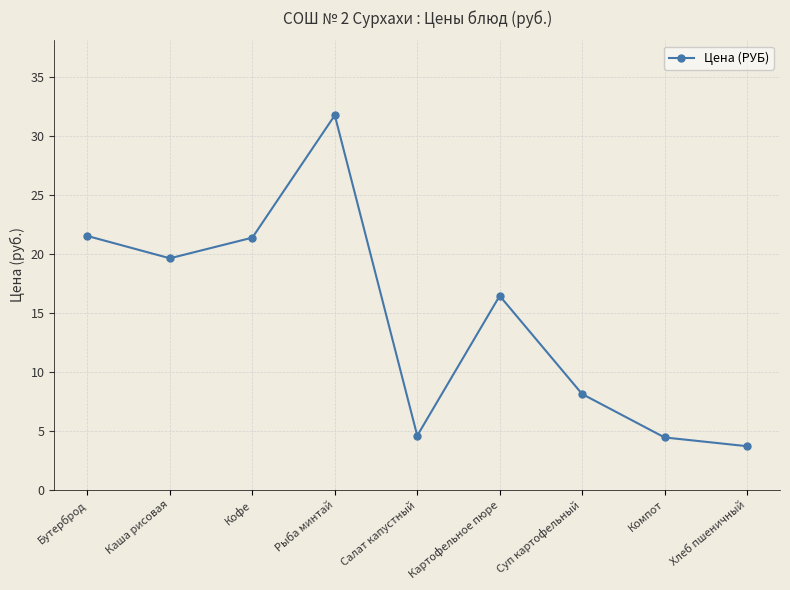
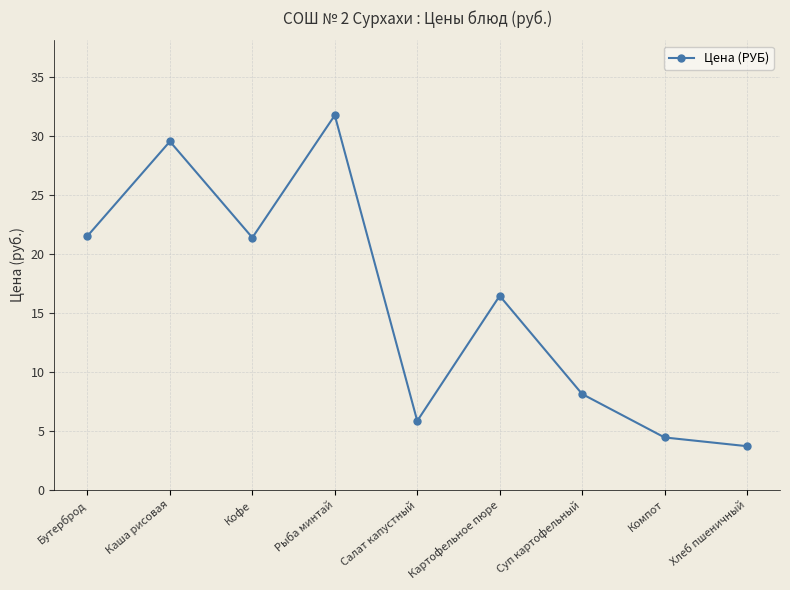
Каша рисовая: 19.6 -> 29.5
Салат капустный: 4.6 -> 5.8
